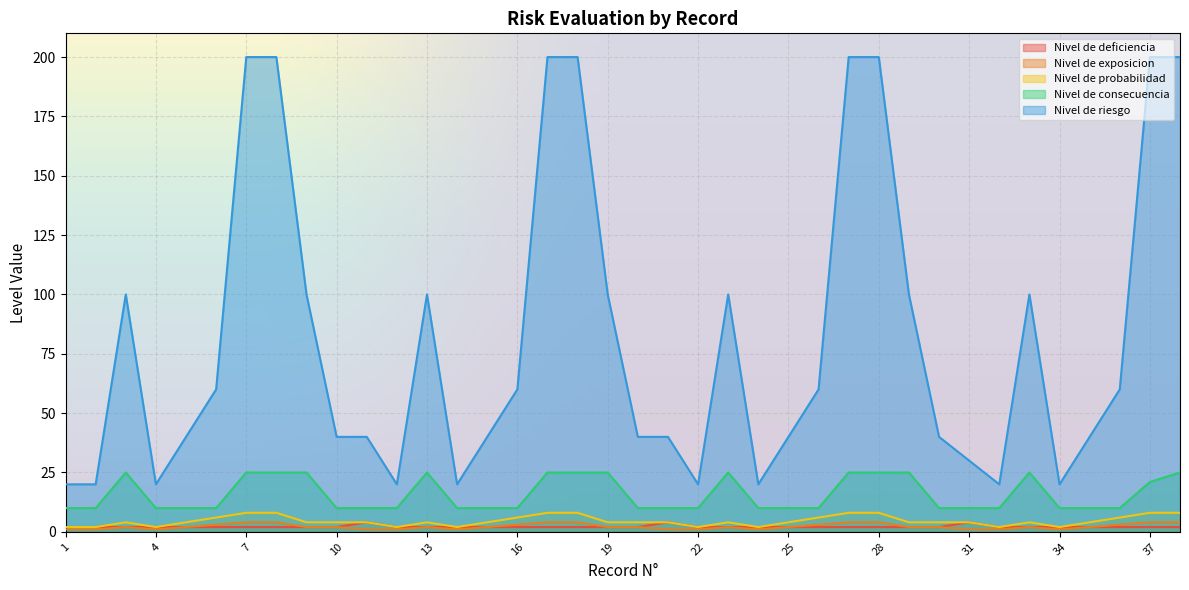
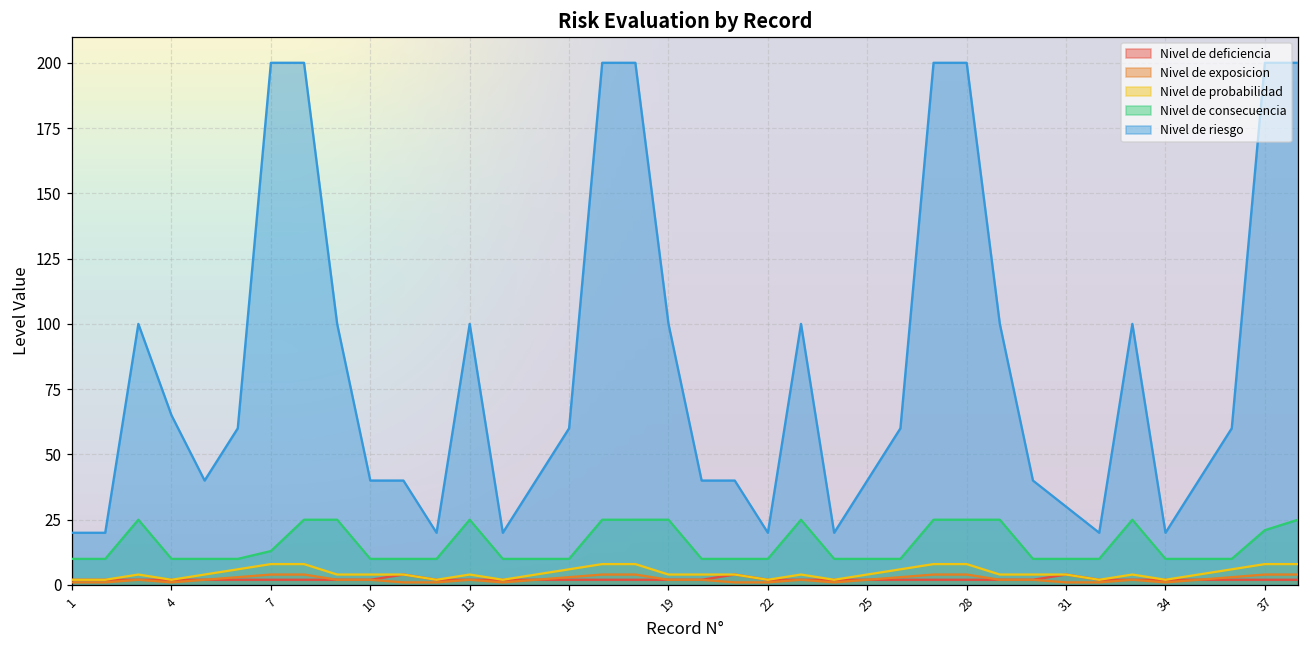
Nivel de riesgo, 4: 20 -> 65
Nivel de consecuencia, 7: 25 -> 13
